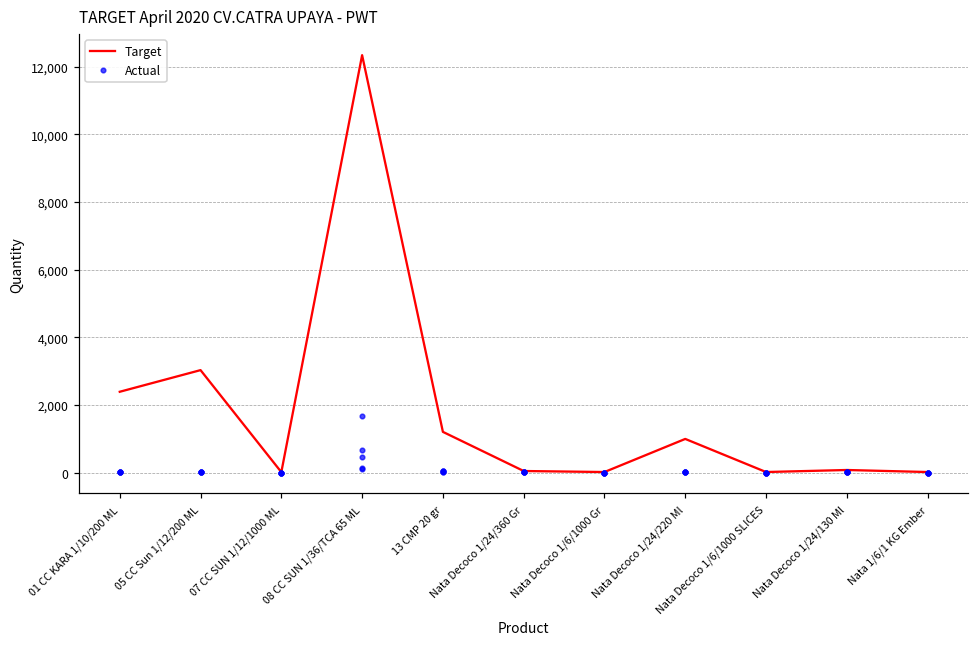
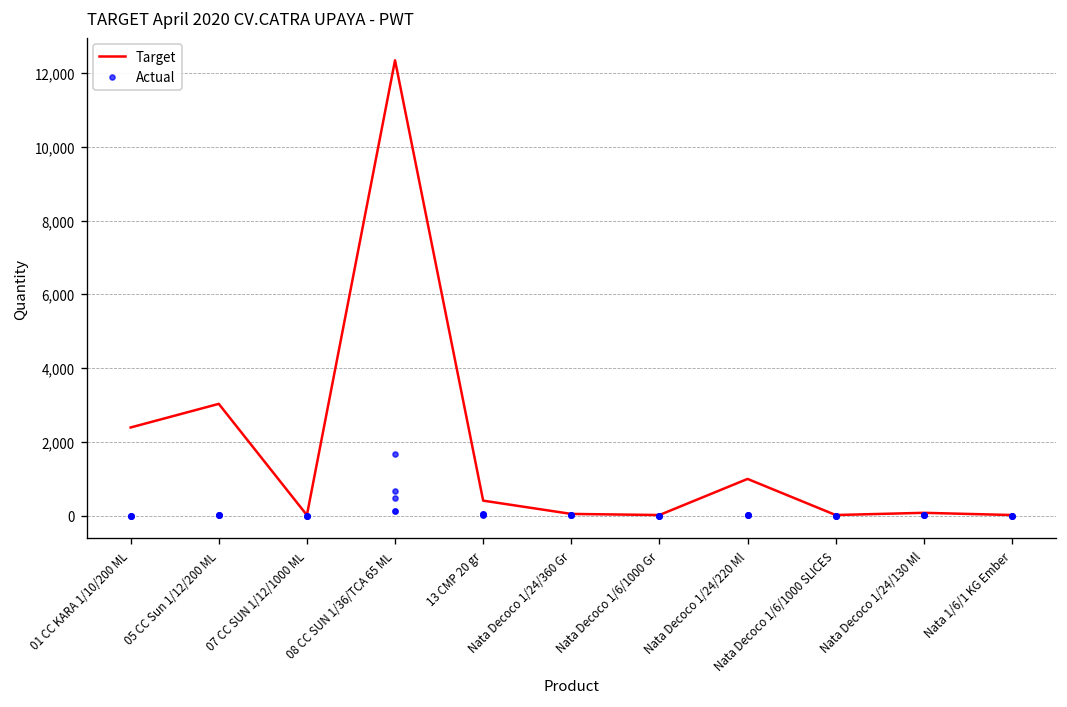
Target, 13 CMP 20 gr: 1,200 -> 400
